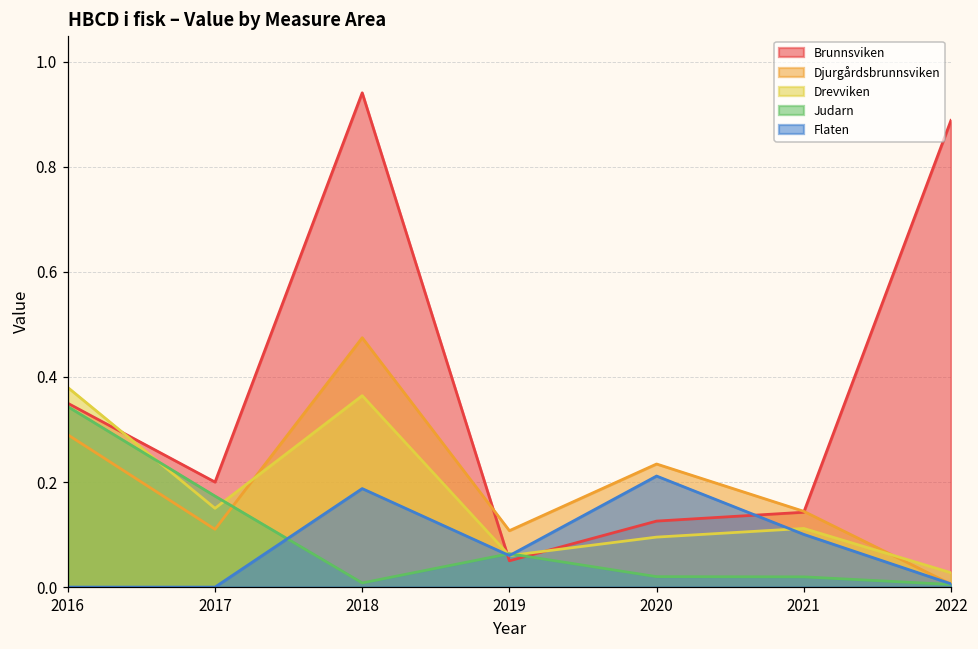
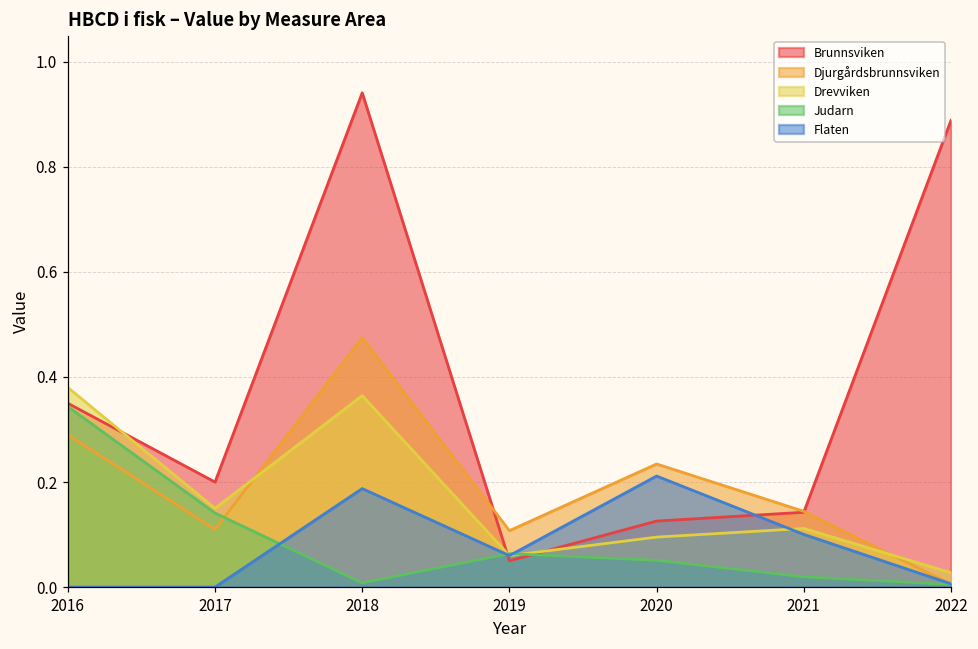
Judarn, 2017: 0.17 -> 0.14
Judarn, 2020: 0.02 -> 0.05
